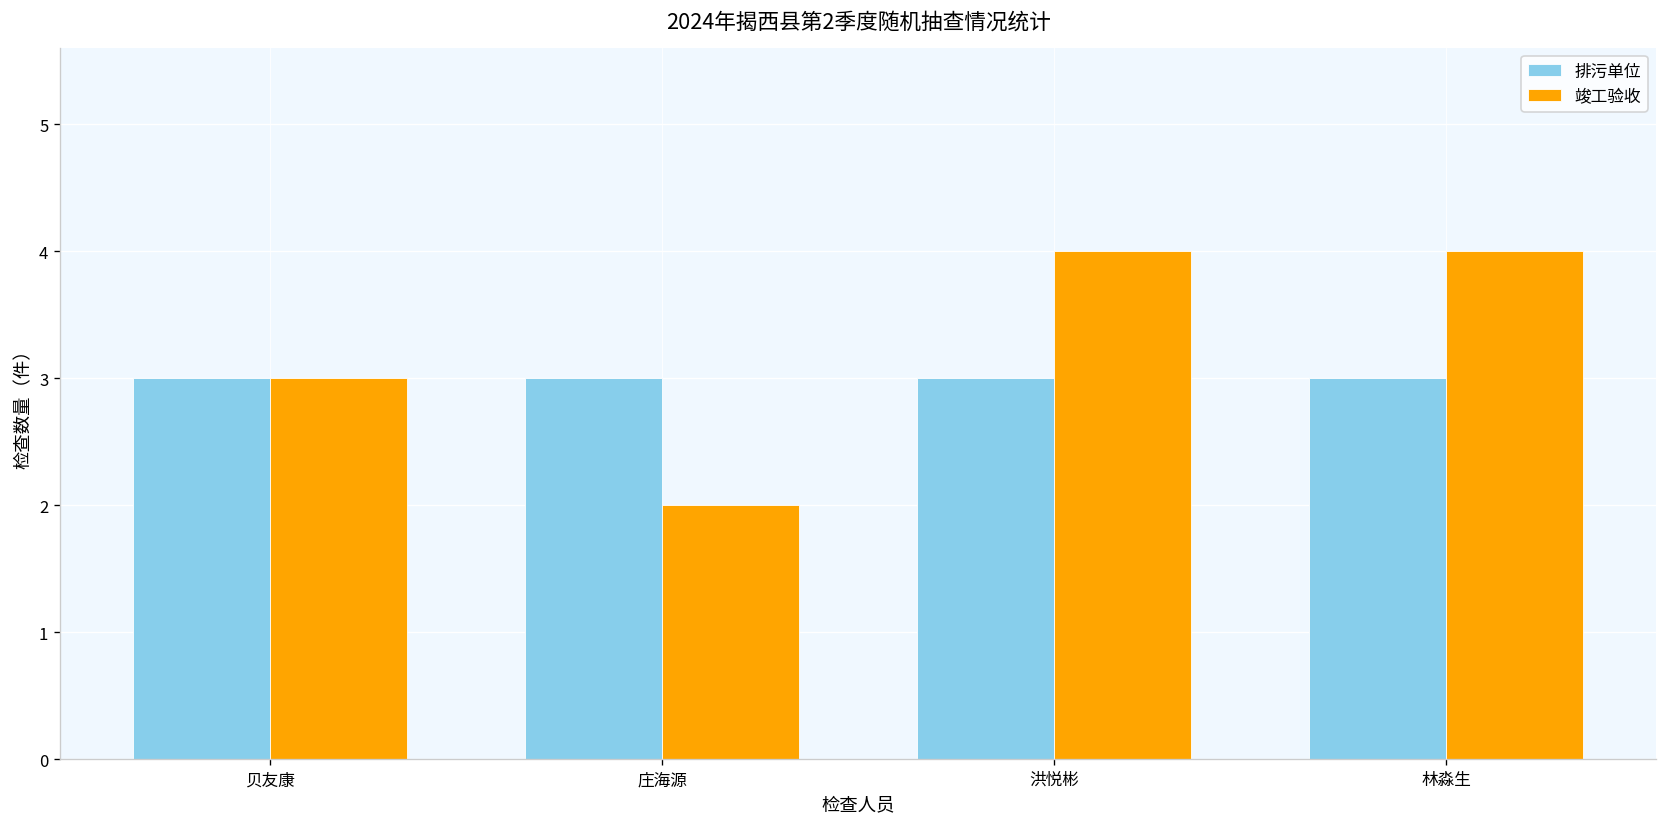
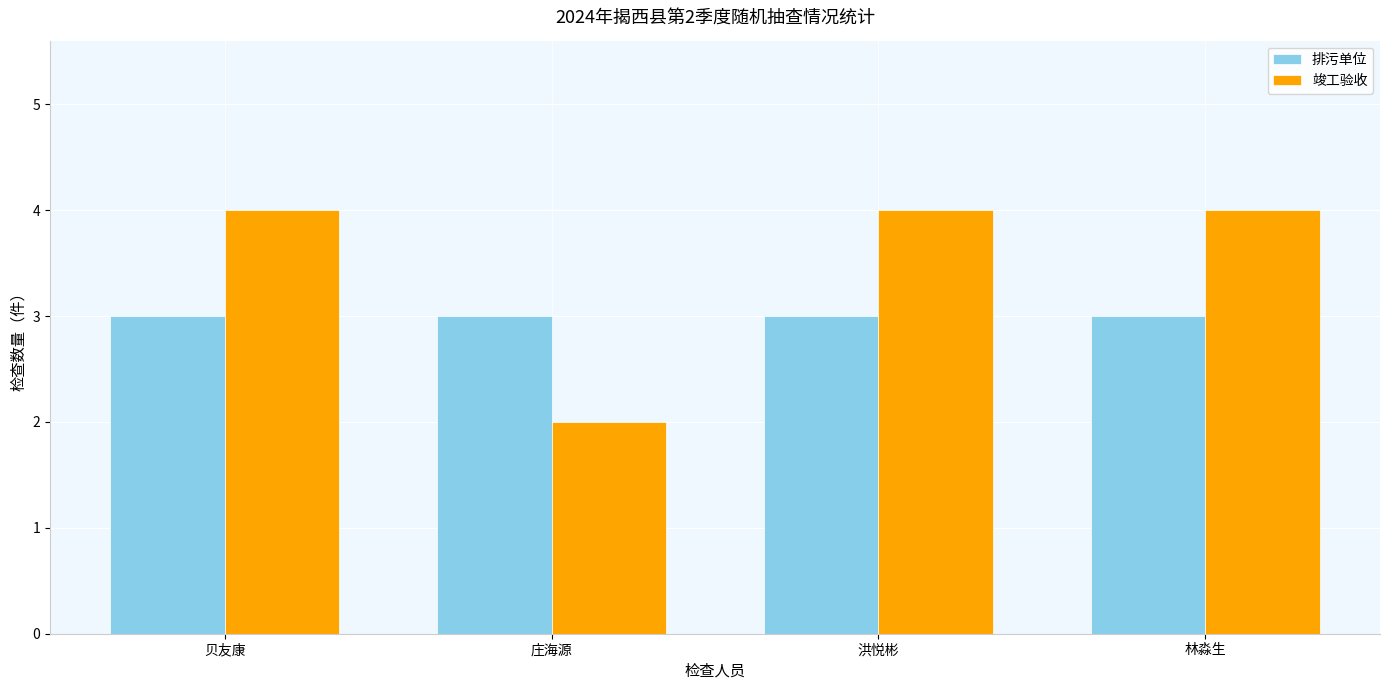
竣工验收, 贝友康: 3 -> 4
